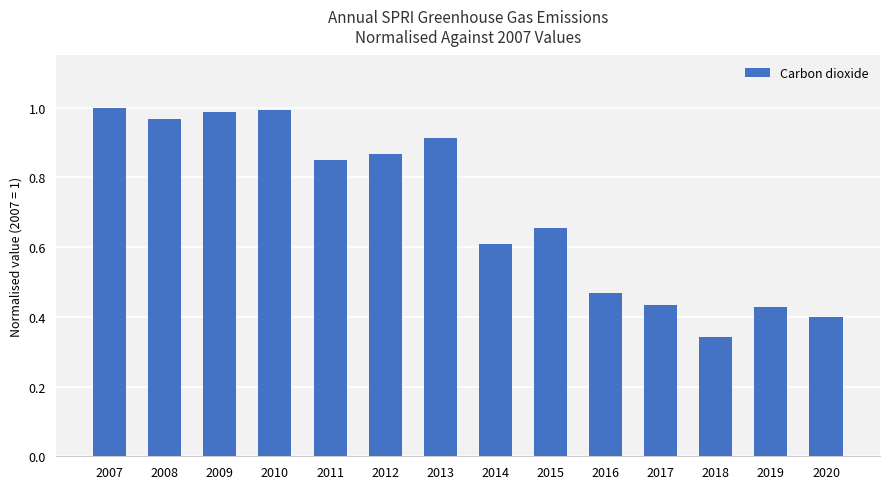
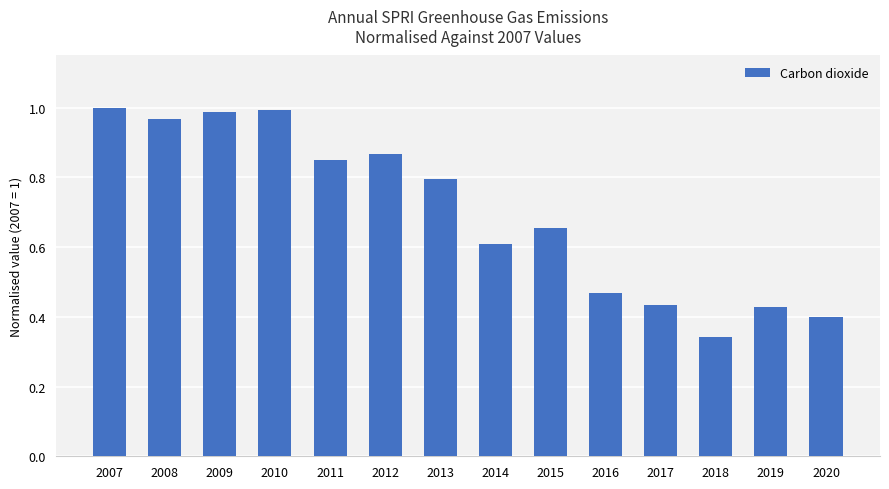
2013: 0.91 -> 0.80
